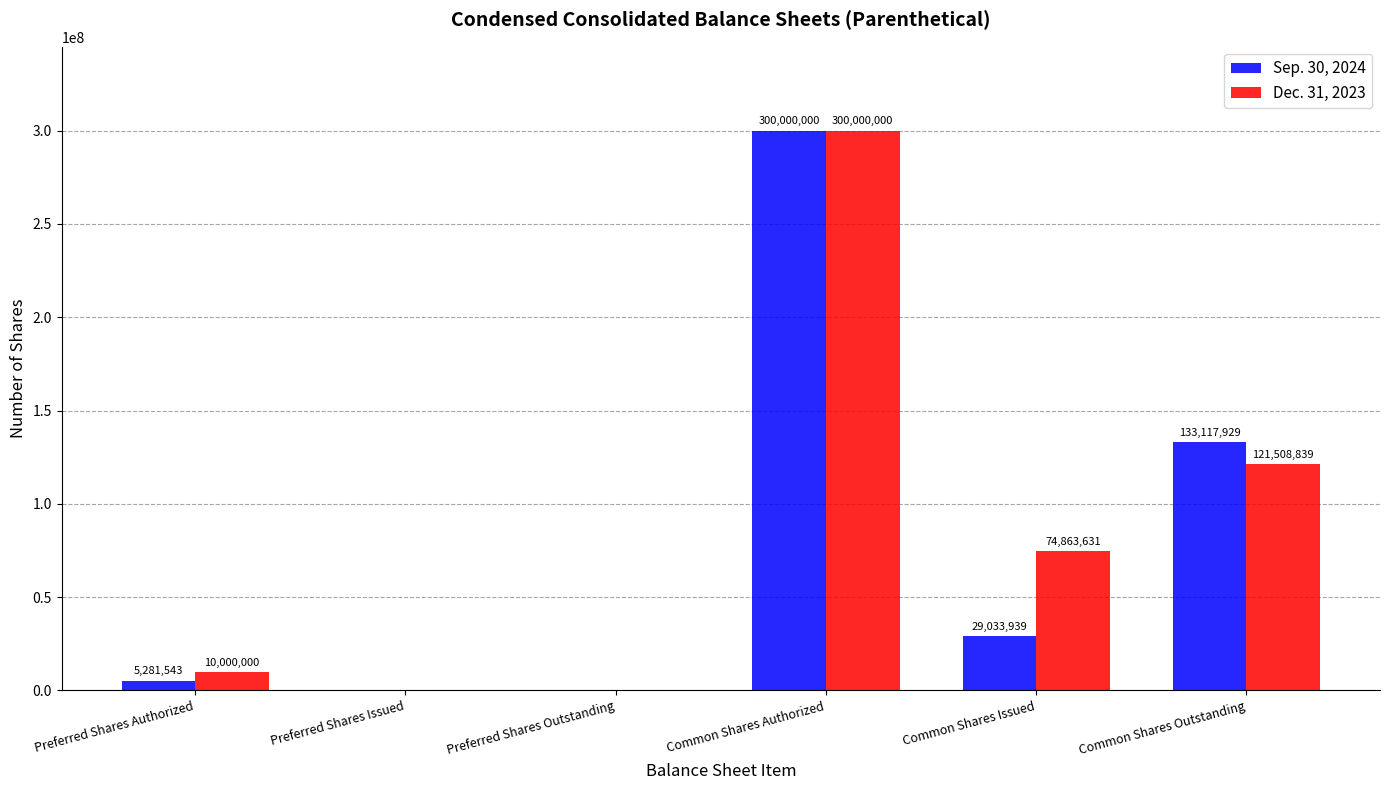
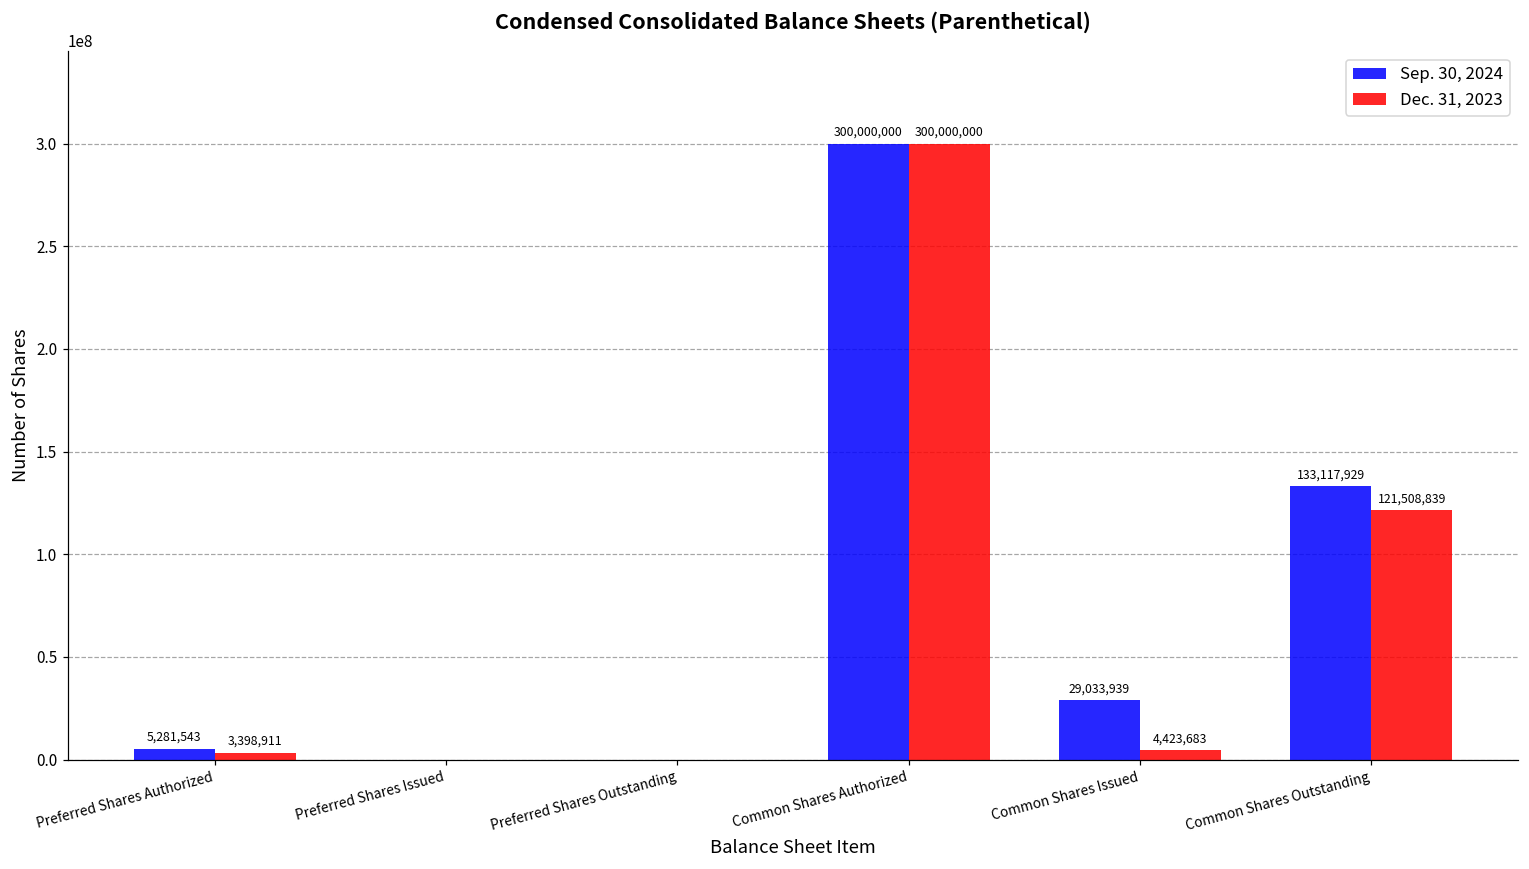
Dec. 31, 2023, Preferred Shares Authorized: 10,000,000 -> 3,398,911
Dec. 31, 2023, Common Shares Issued: 74,863,631 -> 4,423,683
